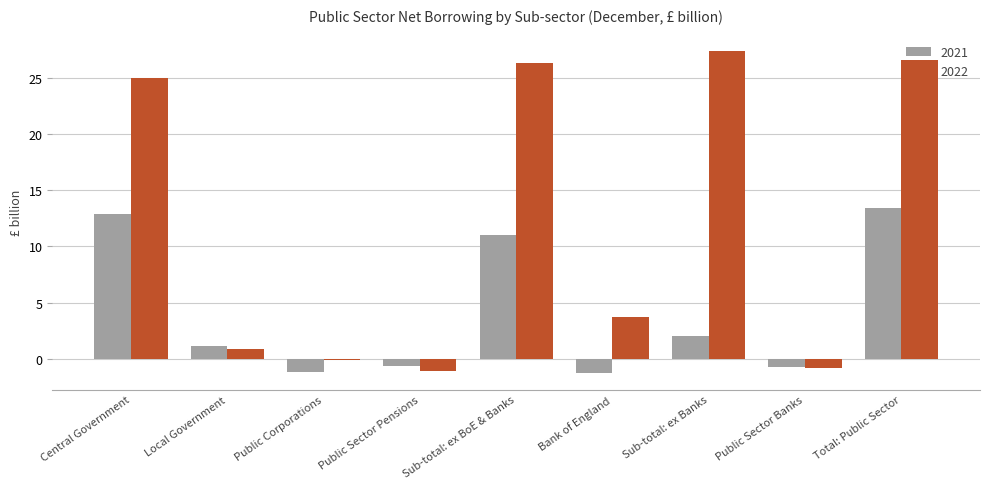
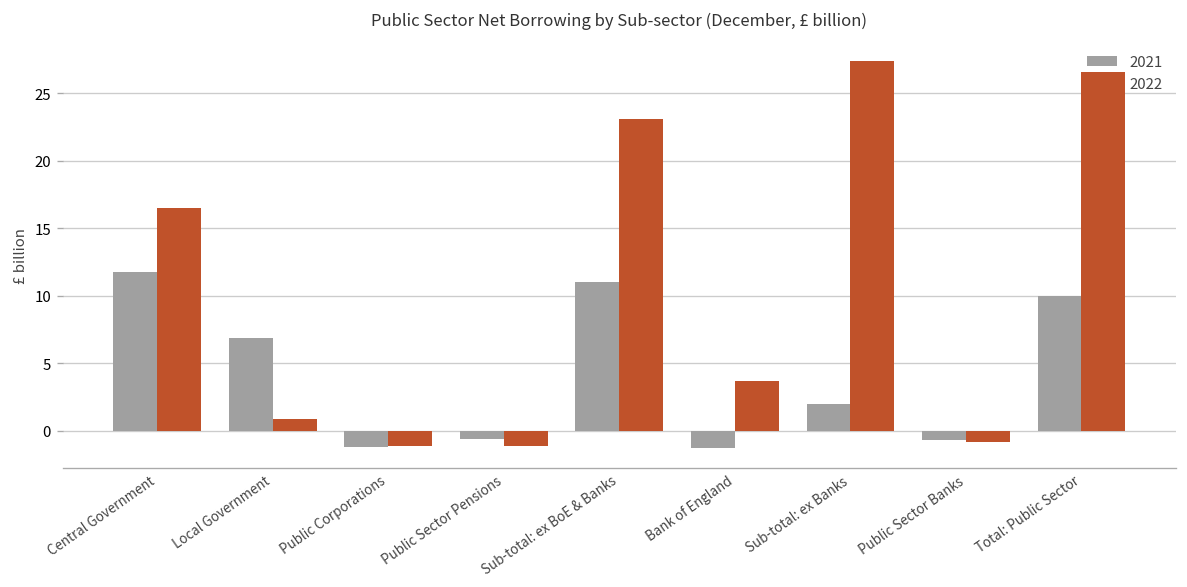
2021, Central Government: 12.9 -> 11.8
2022, Central Government: 25.0 -> 16.5
2021, Local Government: 1.1 -> 6.9
2022, Public Corporations: -0.1 -> -1.1
2022, Sub-total: ex BoE & Banks: 26.3 -> 23.1
2021, Total: Public Sector: 13.4 -> 10.0
